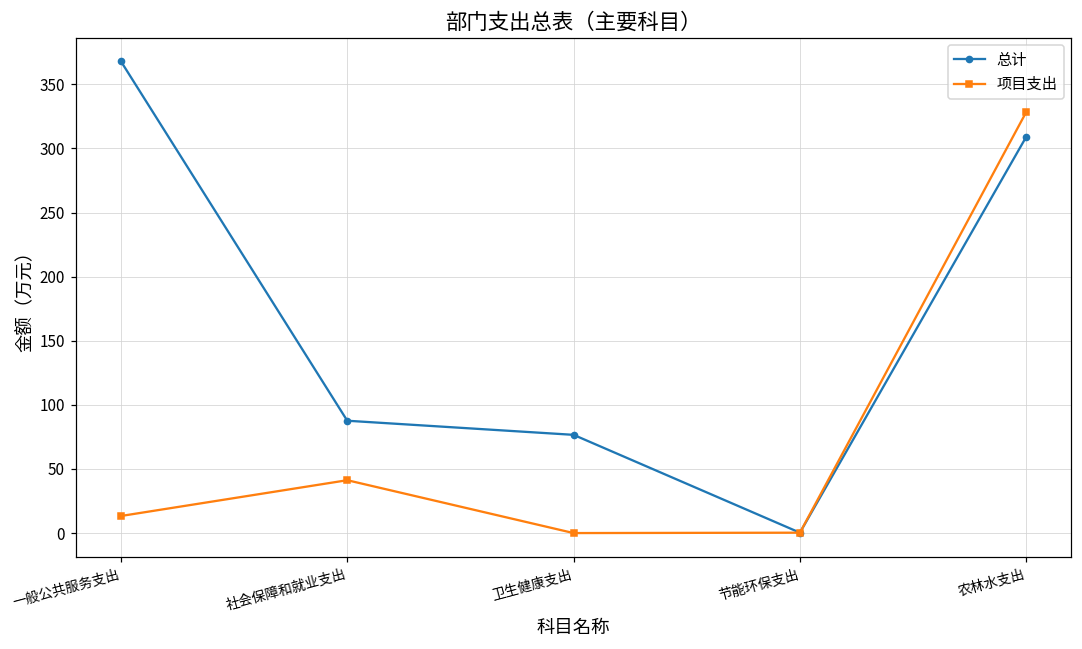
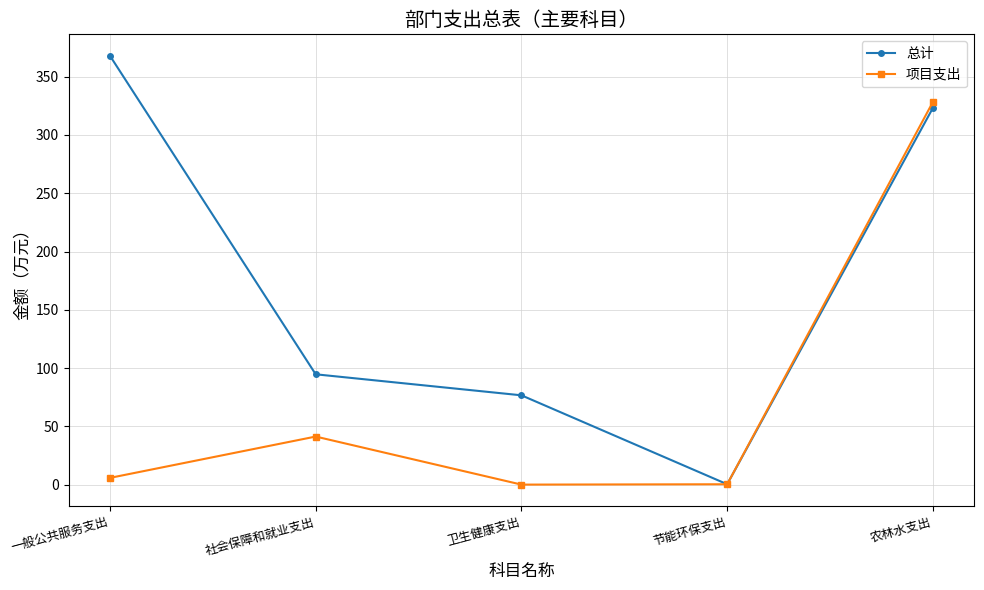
项目支出, 一般公共服务支出: 13 -> 6
总计, 社会保障和就业支出: 88 -> 95
总计, 农林水支出: 309 -> 323
